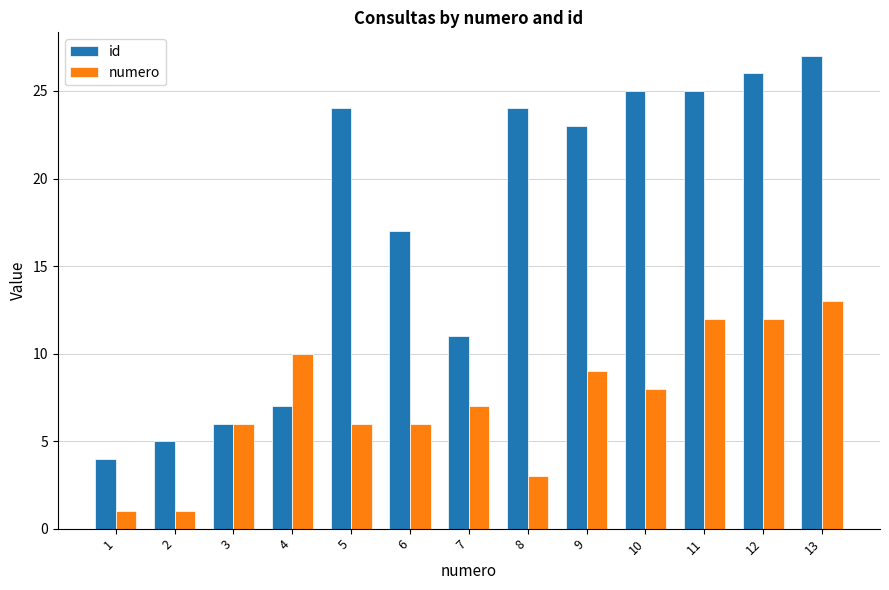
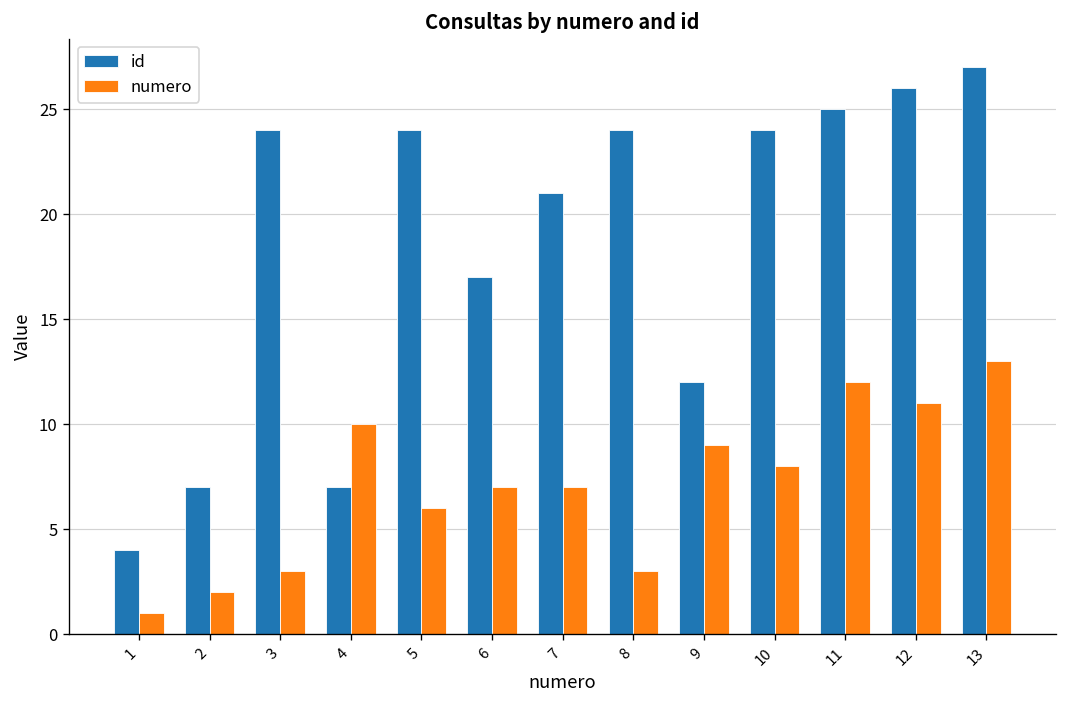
id, 2: 5.0 -> 7.0
numero, 2: 1 -> 2
id, 3: 6.0 -> 24.0
numero, 3: 6 -> 3
numero, 6: 6 -> 7
id, 7: 11.0 -> 21.0
id, 9: 23.0 -> 12.0
id, 10: 25.0 -> 24.0
numero, 12: 12 -> 11
